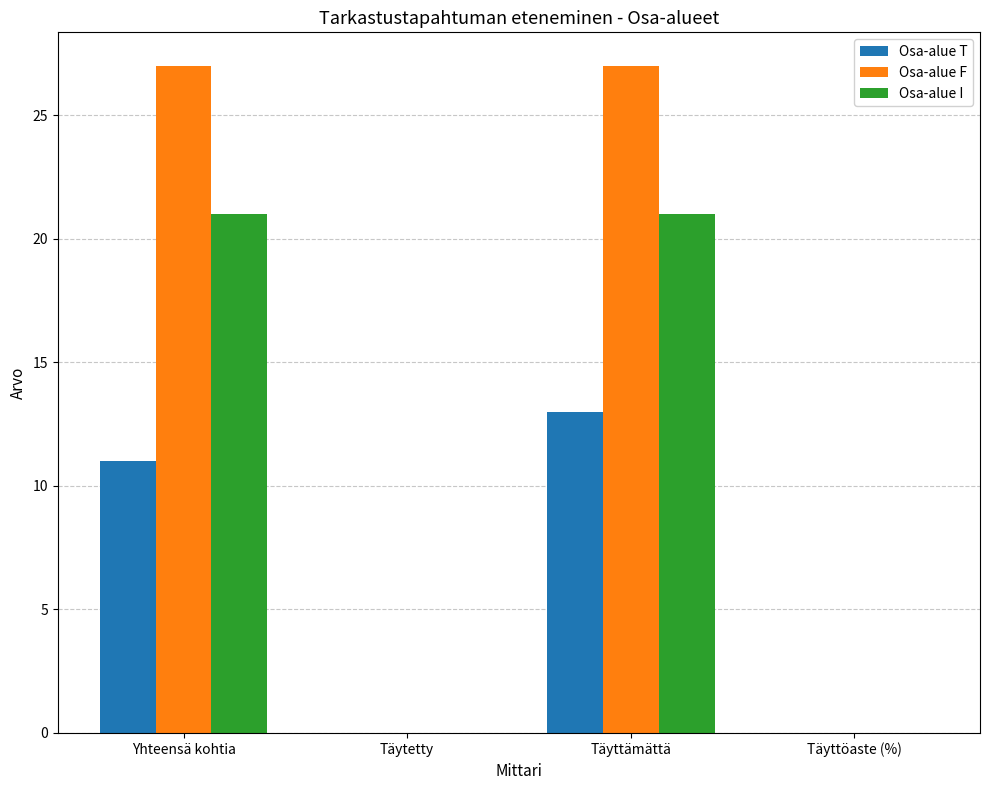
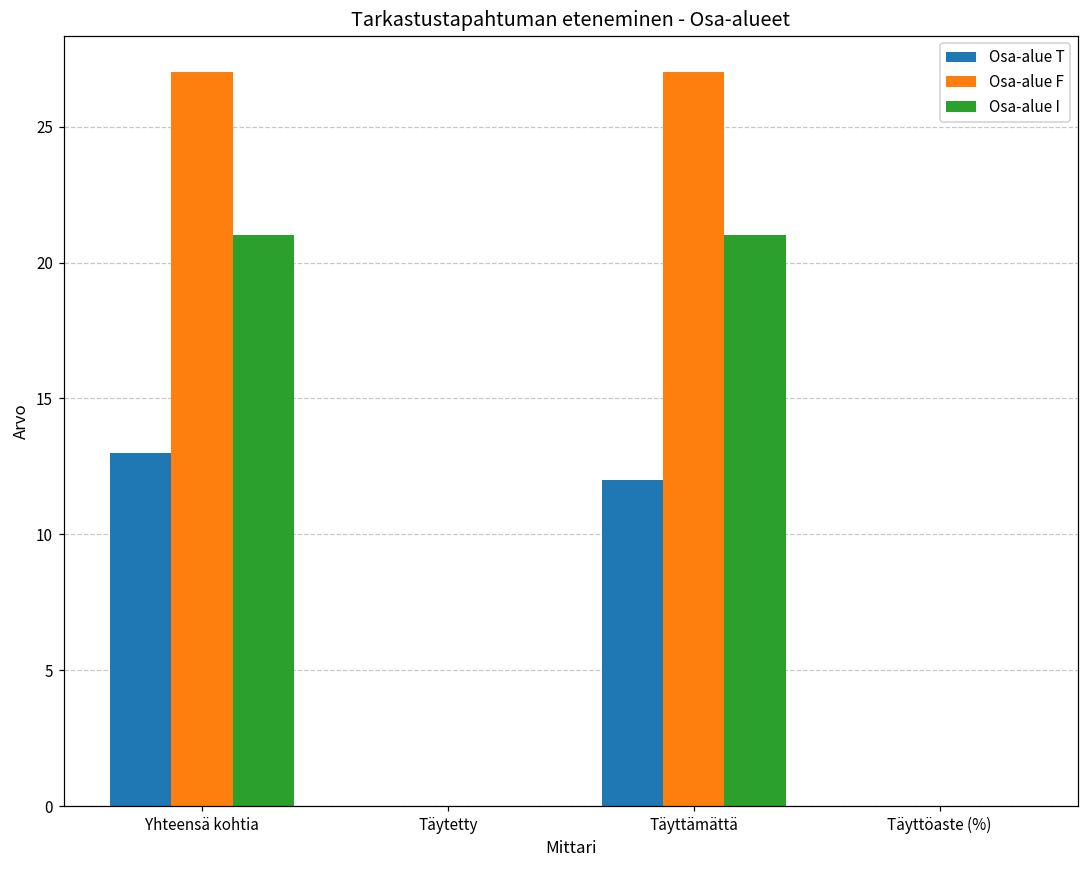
Osa-alue T, Yhteensä kohtia: 11 -> 13
Osa-alue T, Täyttämättä: 13 -> 12
